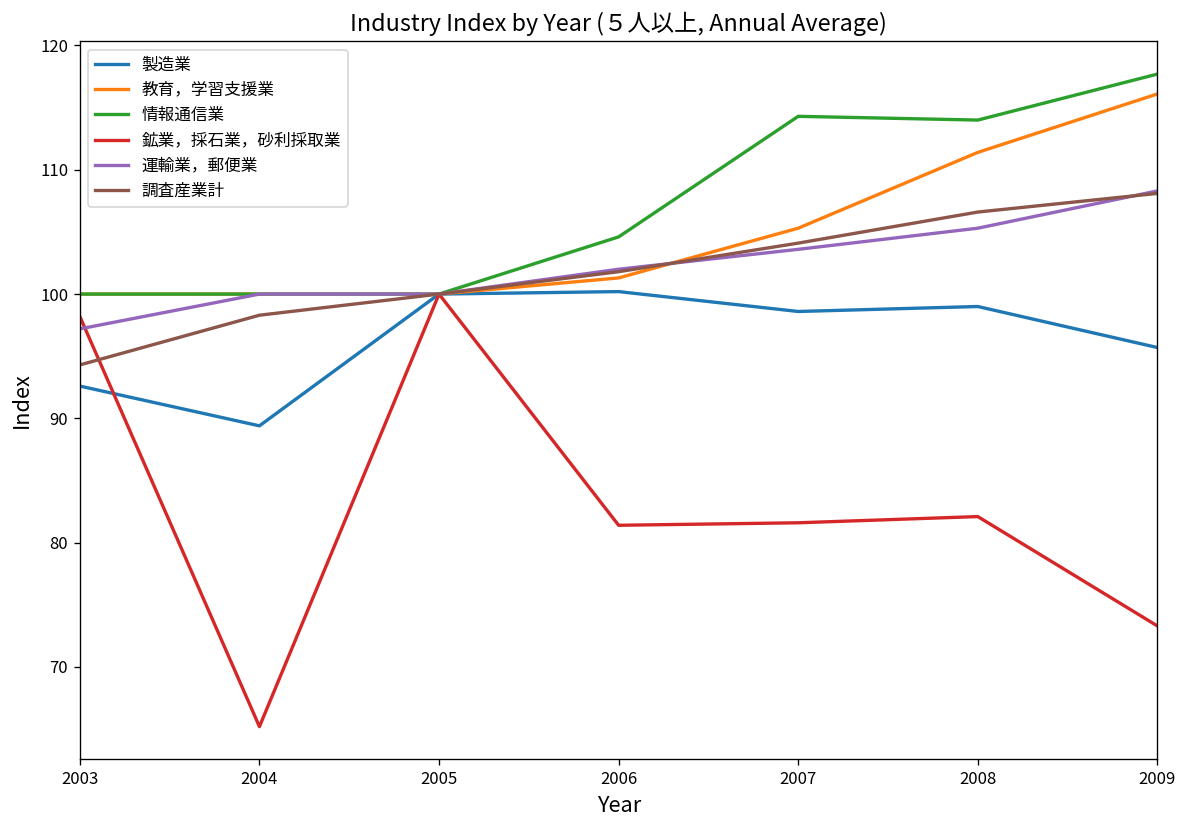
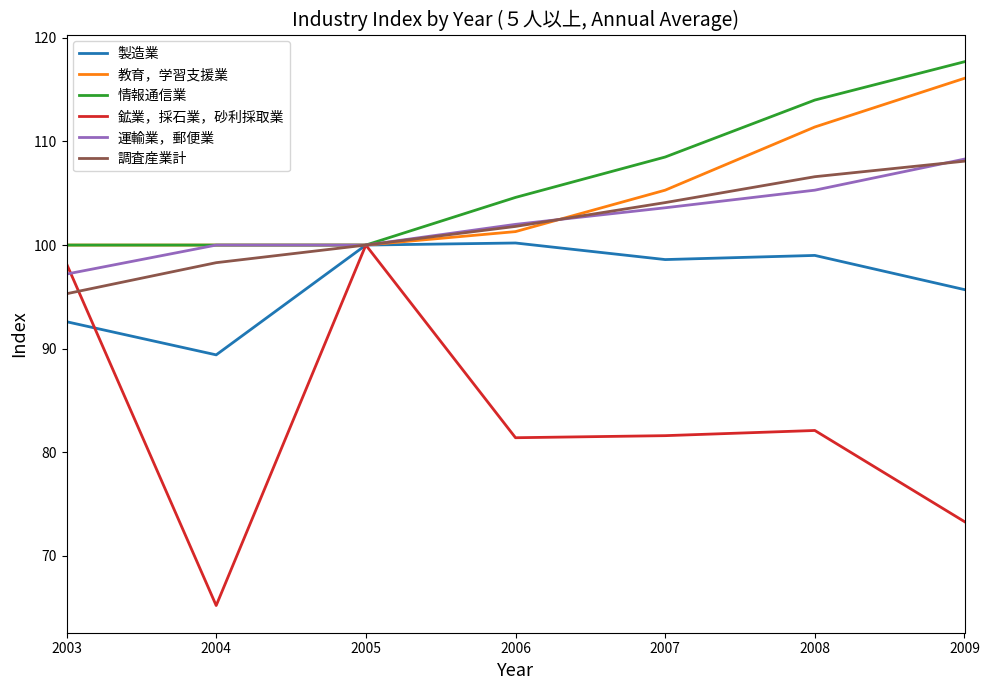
調査産業計, 2003: 94.3 -> 95.3
情報通信業, 2007: 114.3 -> 108.5
